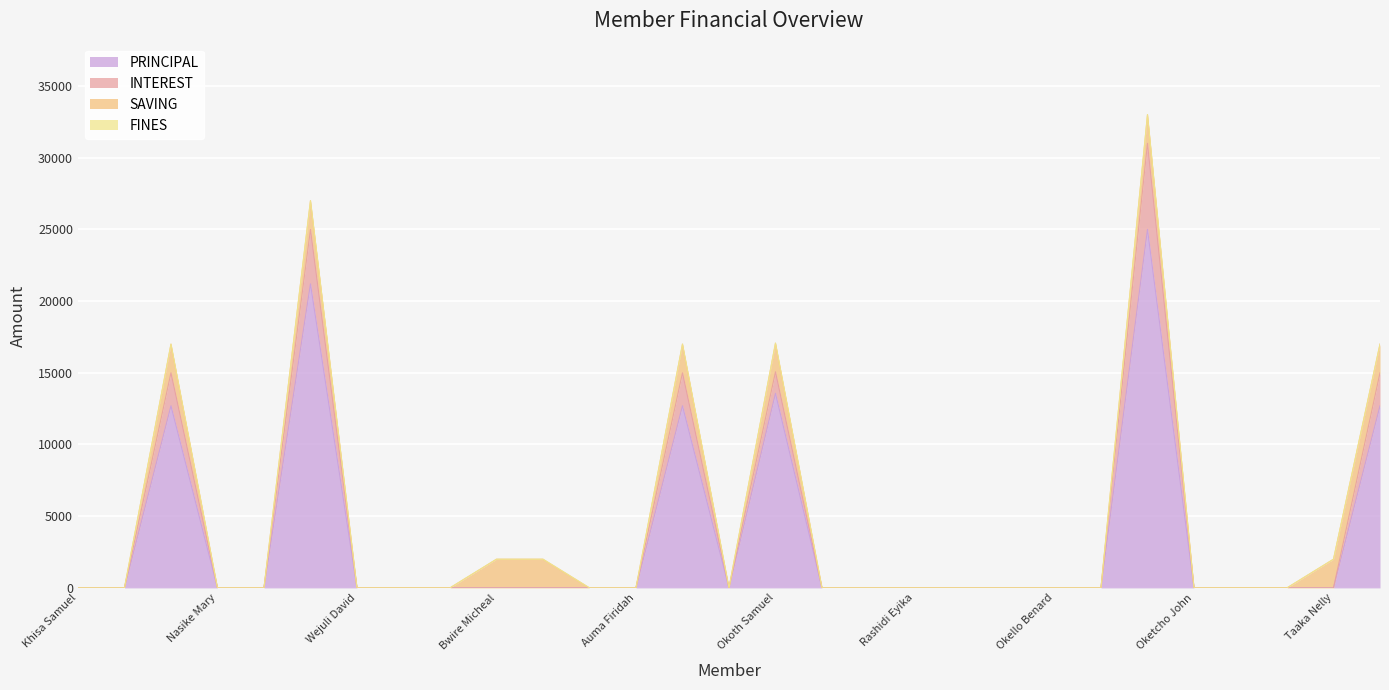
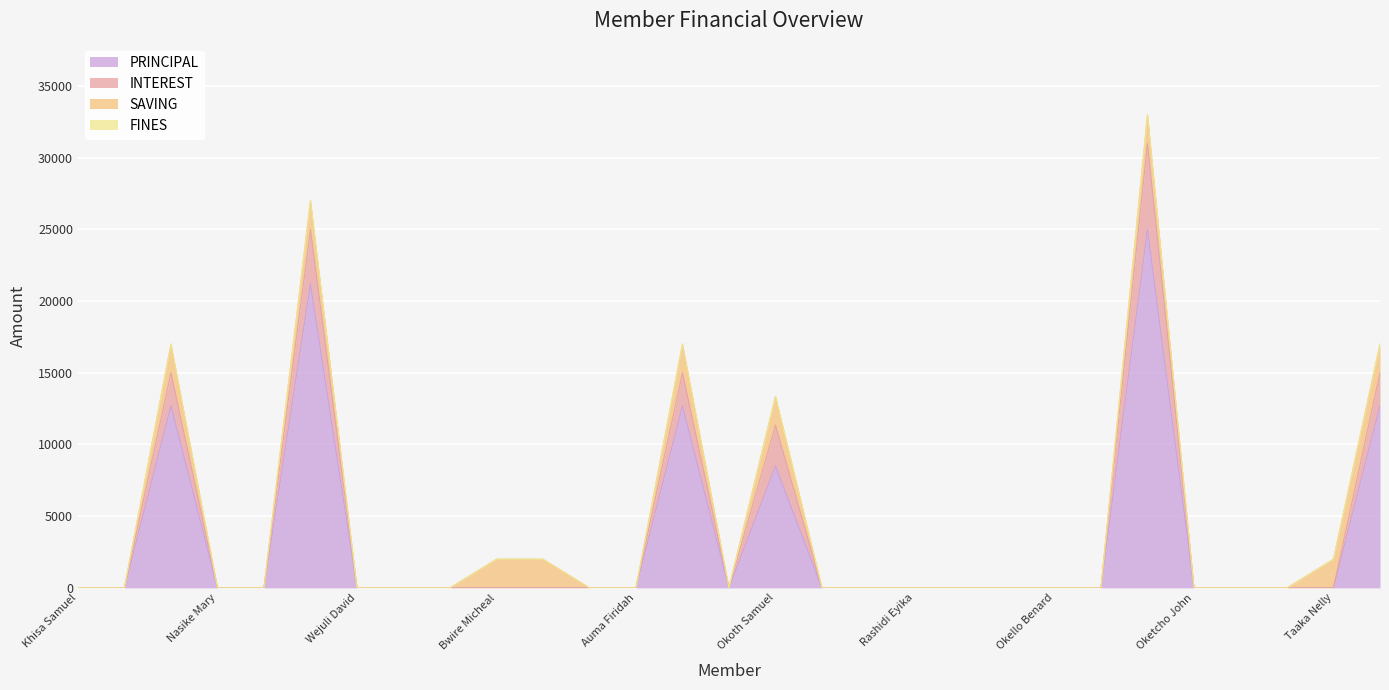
PRINCIPAL, Okoth Samuel: 13600 -> 8500
INTEREST, Okoth Samuel: 1500 -> 2900
